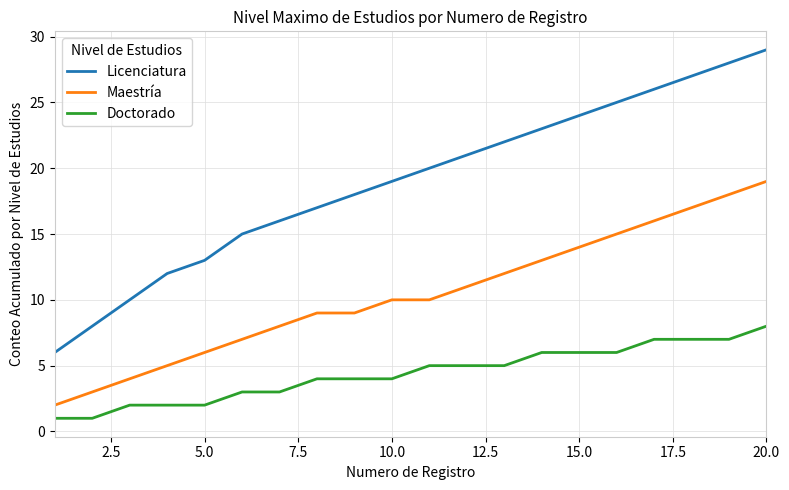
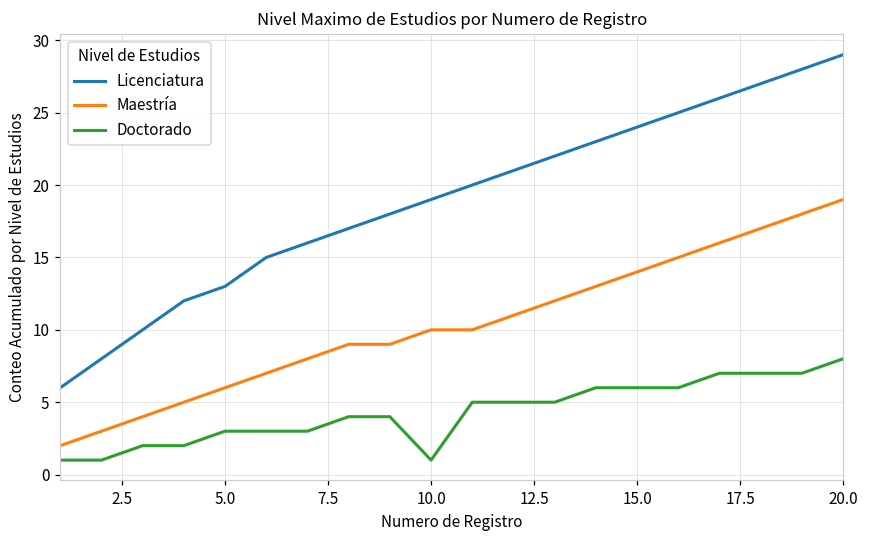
Doctorado, 5.0: 2 -> 3
Doctorado, 10.0: 4 -> 1
